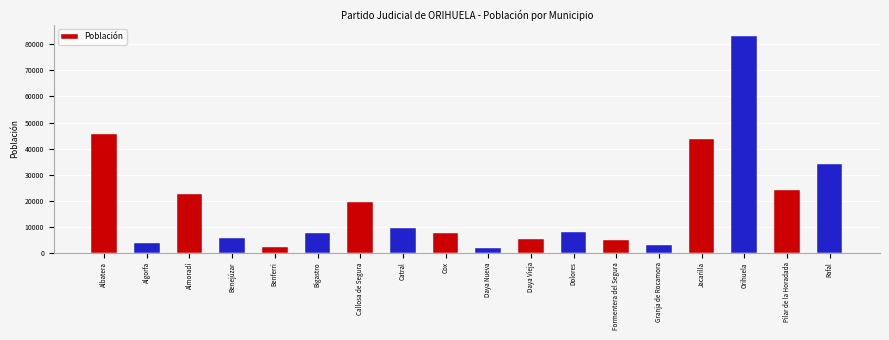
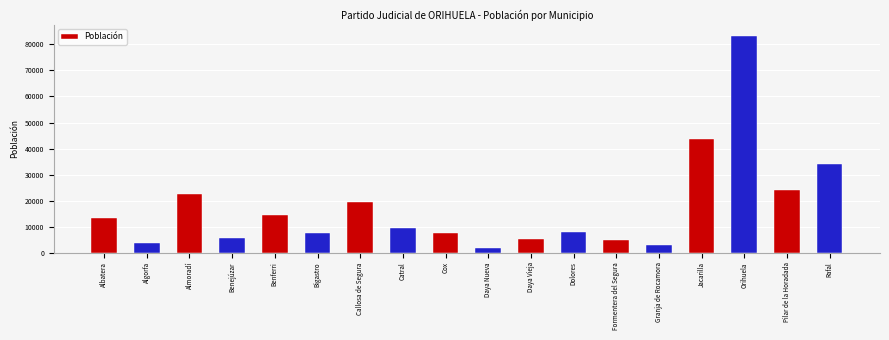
Albatera: 46000 -> 13000
Benferri: 2000 -> 14000
